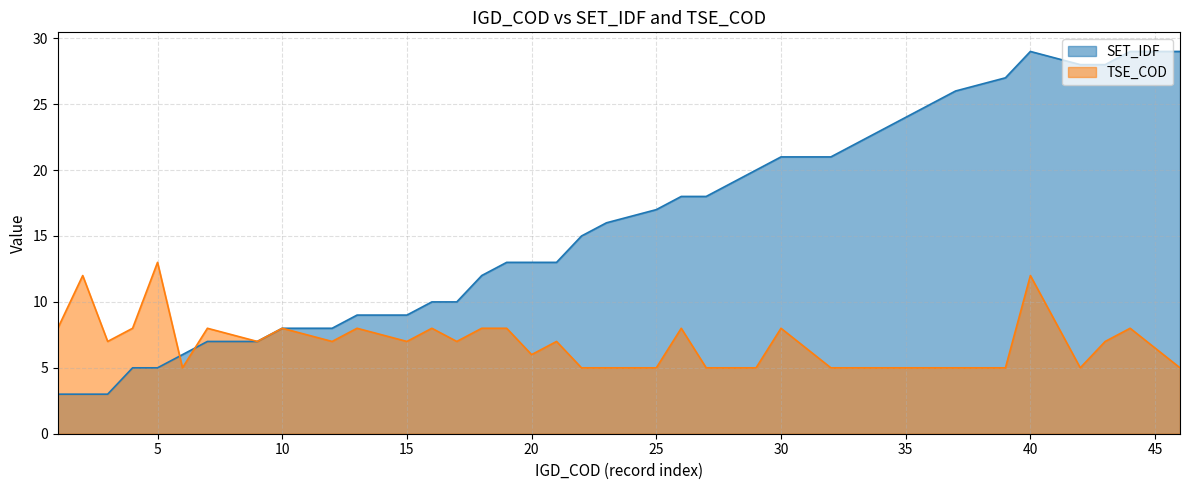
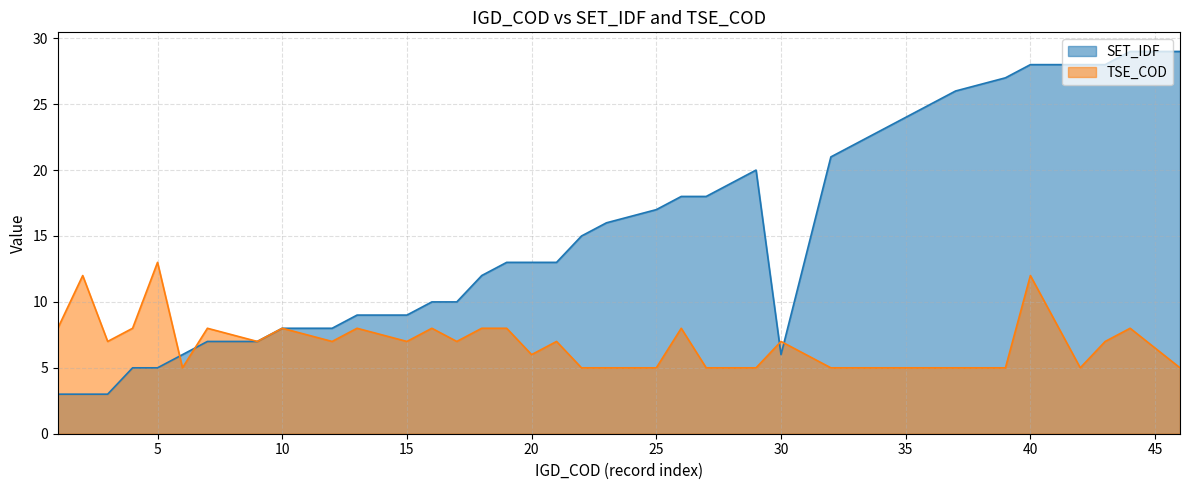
SET_IDF, 30: 21 -> 6
TSE_COD, 30: 8 -> 7
SET_IDF, 40: 29 -> 28
